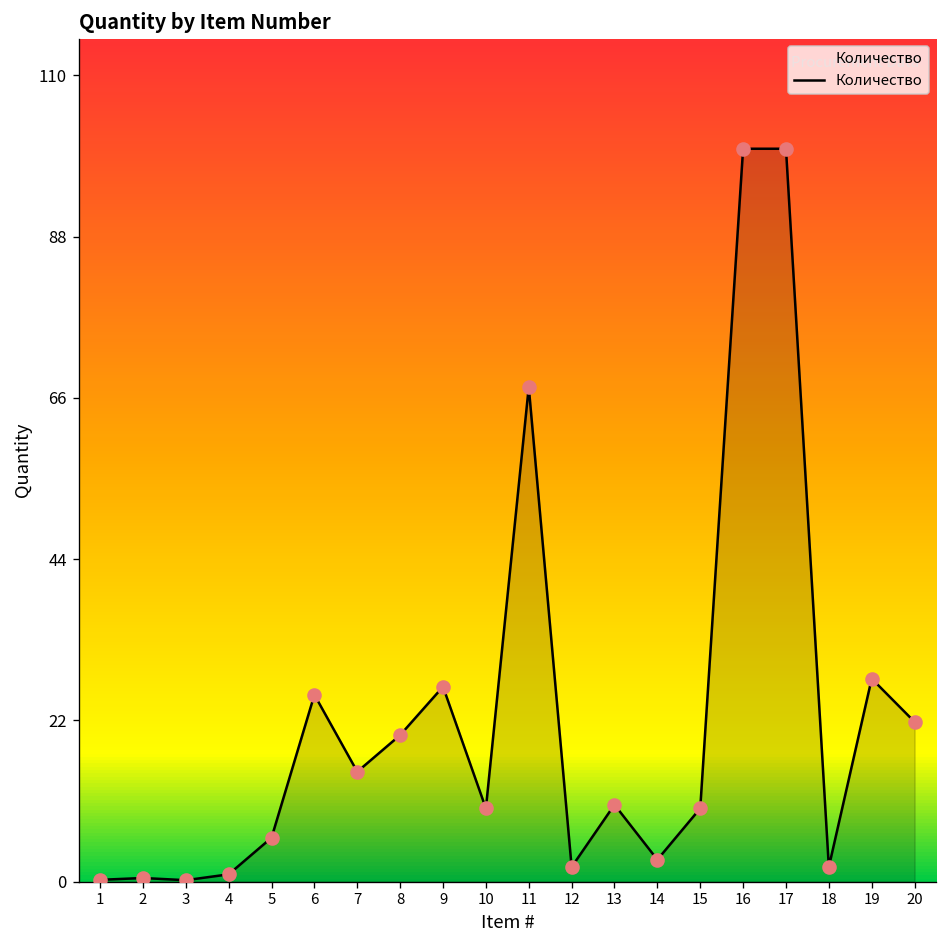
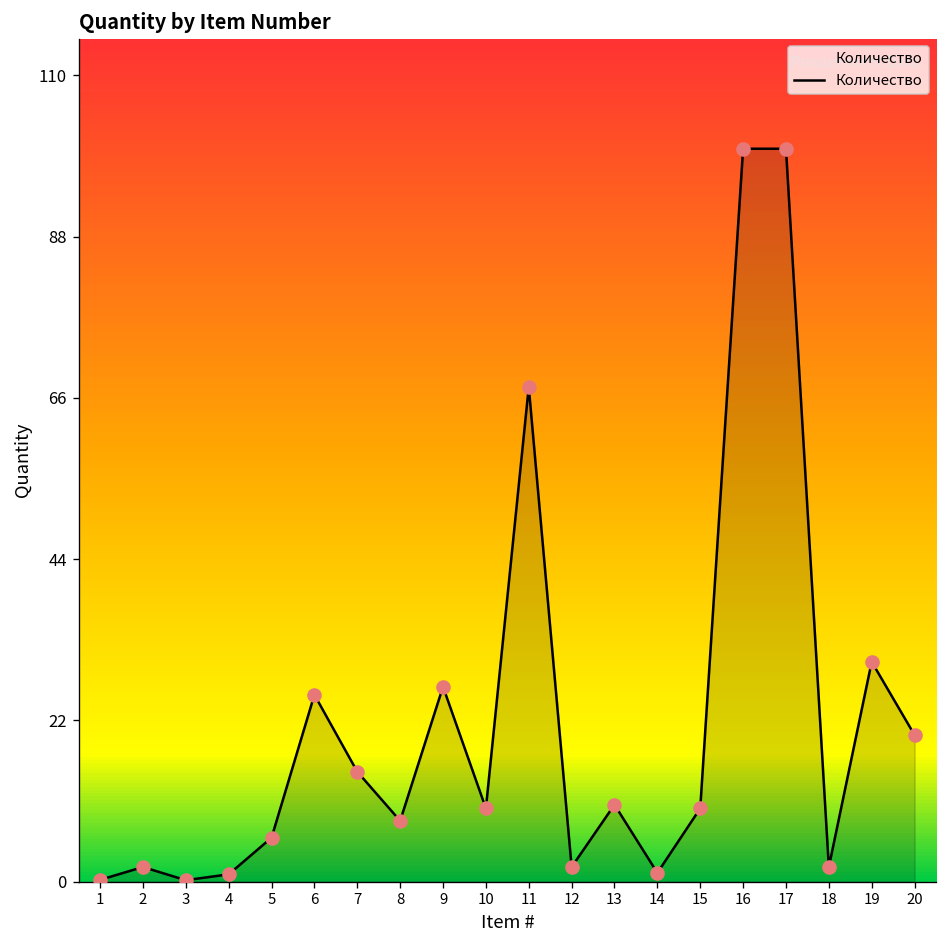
2: 1 -> 2
8: 20 -> 8
14: 3 -> 1
19: 28 -> 30
20: 22 -> 20
